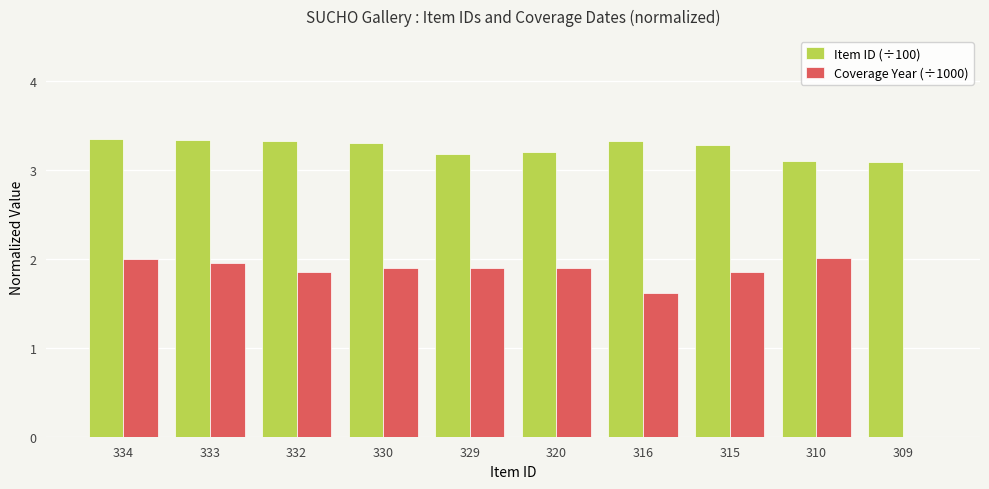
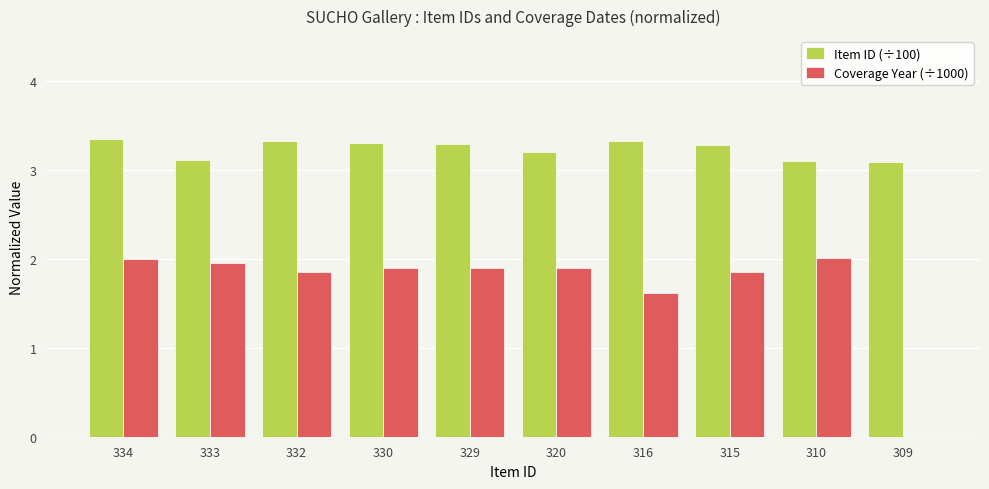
Item ID (÷100), 333: 3.3 -> 3.1
Item ID (÷100), 329: 3.2 -> 3.3
